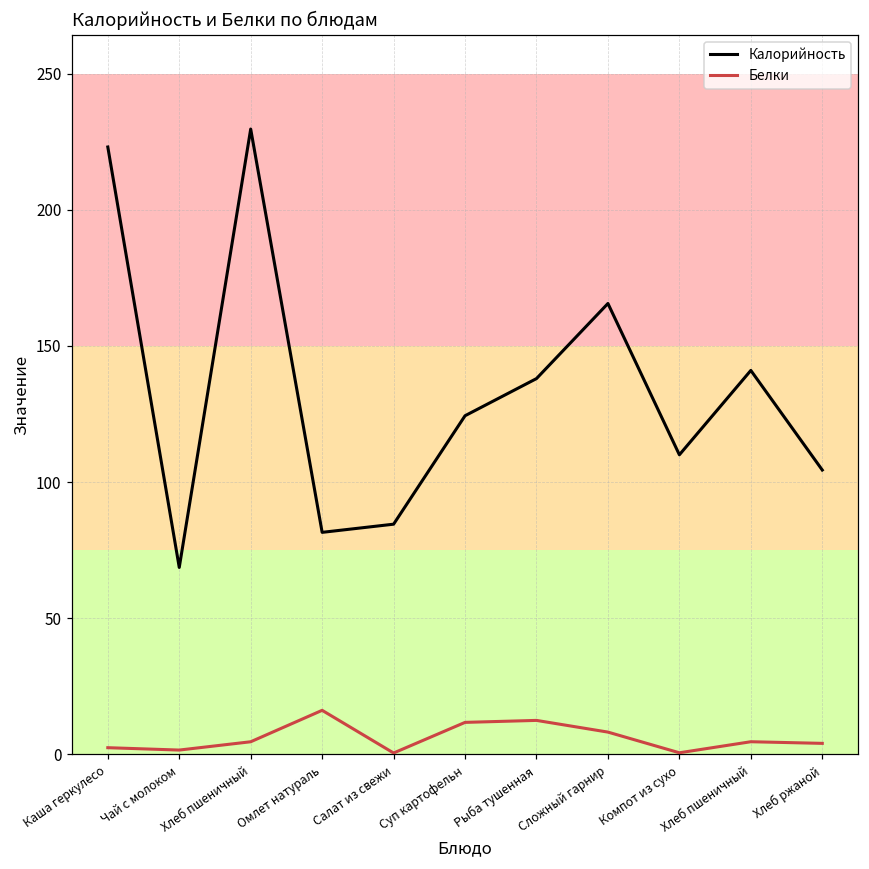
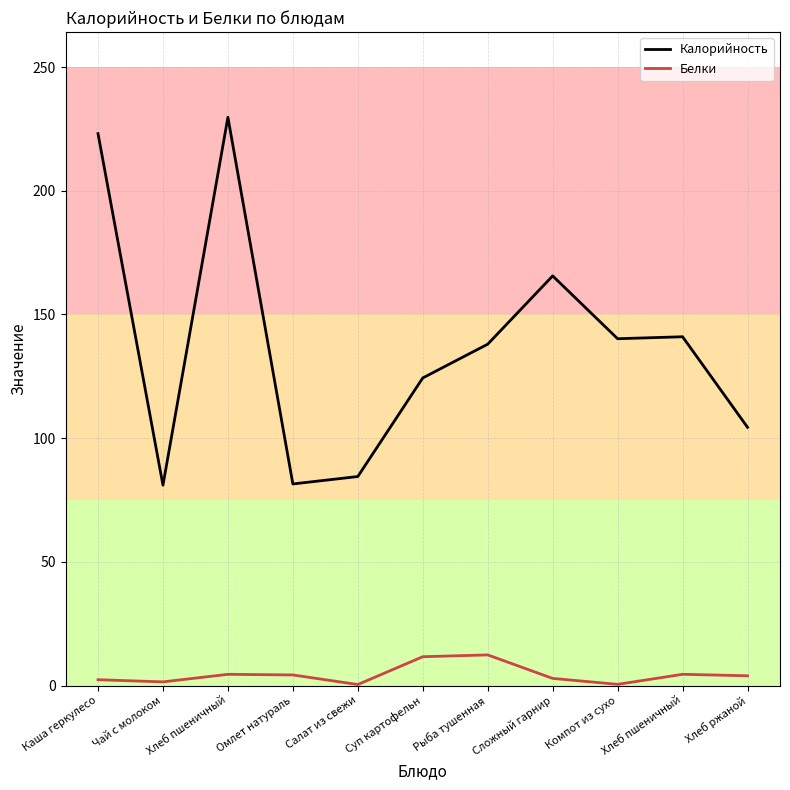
Калорийность, Чай с молоком: 69 -> 81
Белки, Омлет натураль: 16 -> 4
Белки, Сложный гарнир: 8 -> 3
Калорийность, Компот из сухо: 110 -> 140
